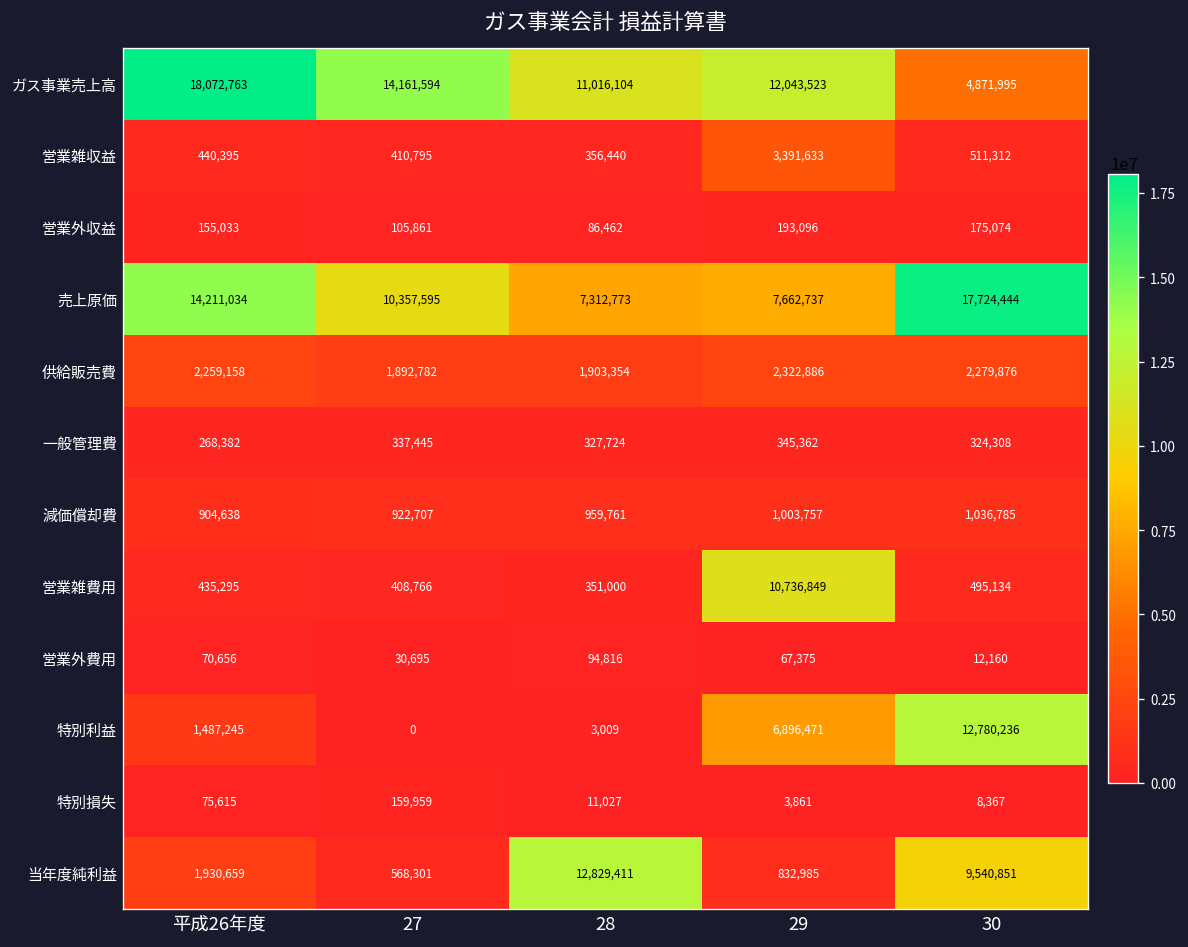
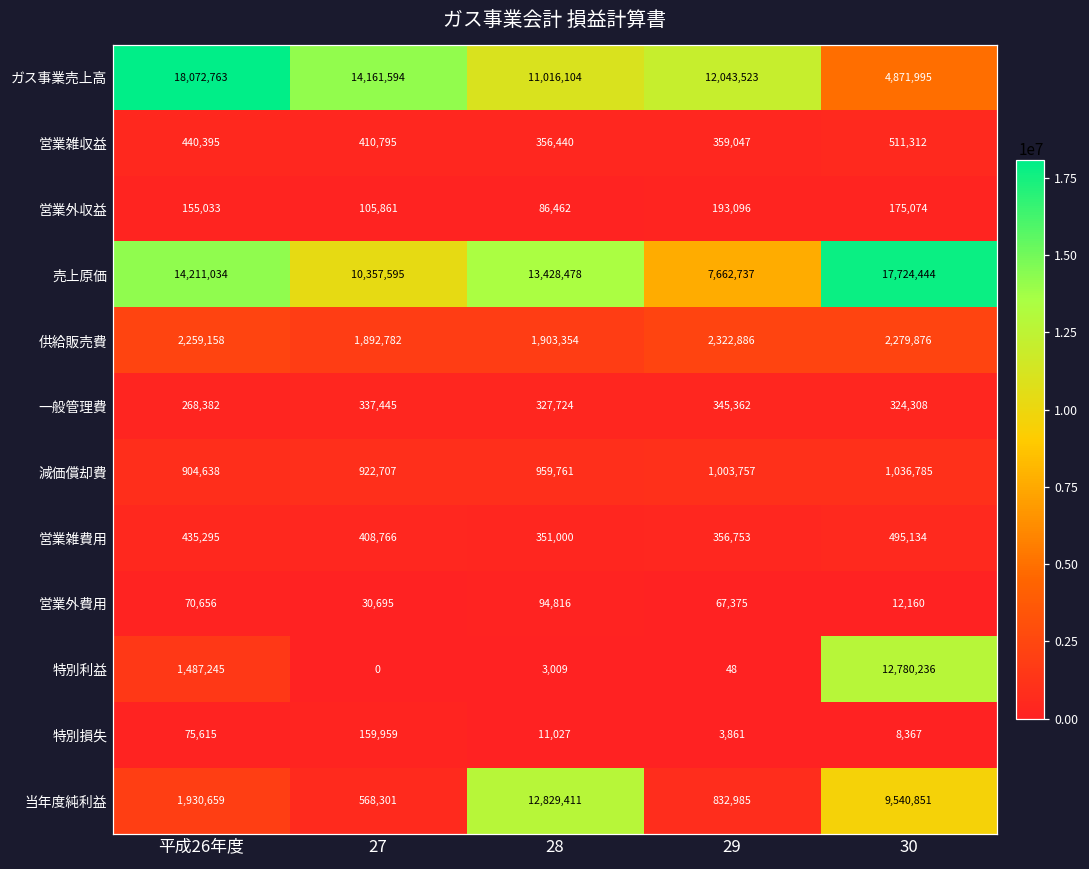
営業雑収益, 29: 3,391,633 -> 359,047
売上原価, 28: 7,312,773 -> 13,428,478
営業雑費用, 29: 10,736,849 -> 356,753
特別利益, 29: 6,896,471 -> 48
